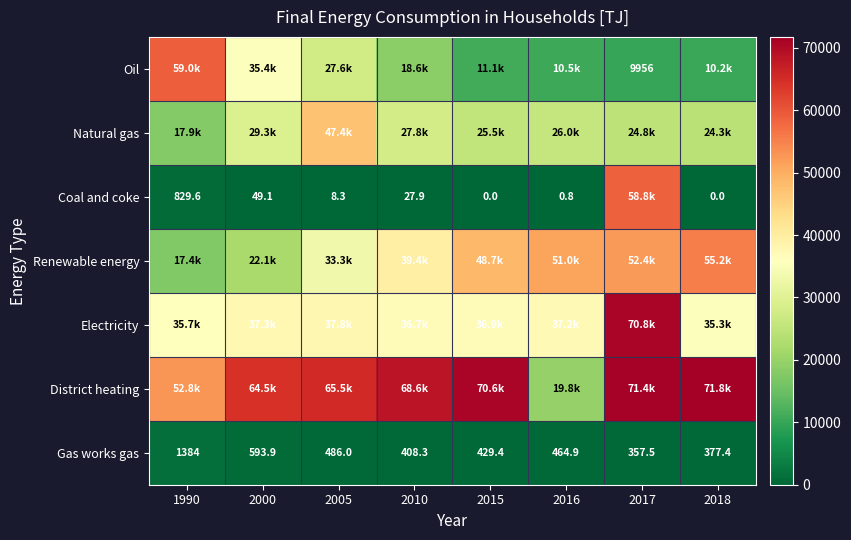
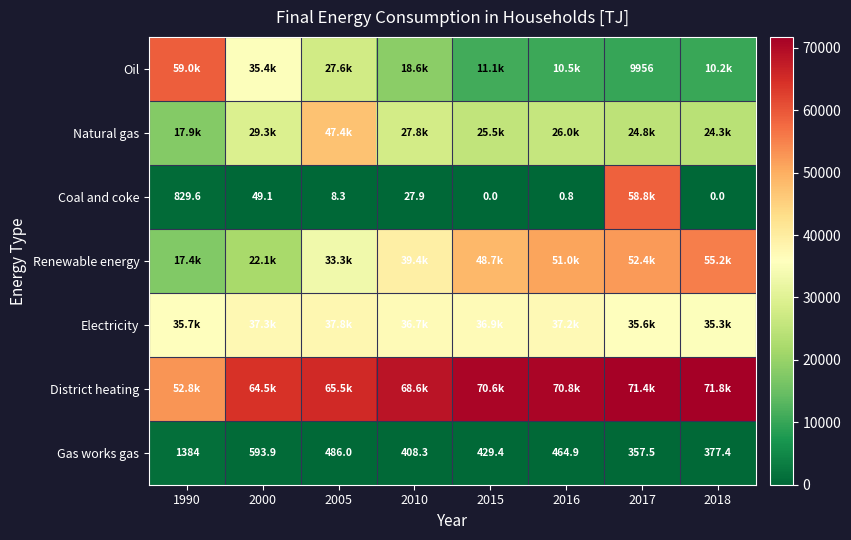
Electricity, 2017: 70.8k -> 35.6k
District heating, 2016: 19.8k -> 70.8k
